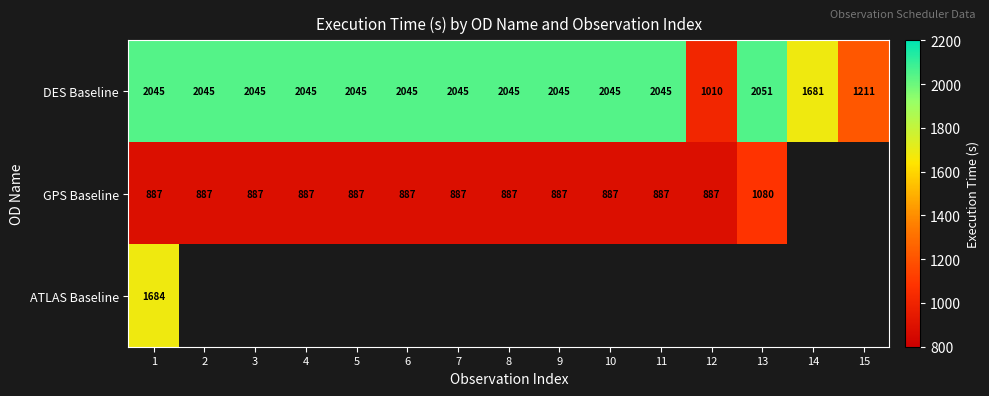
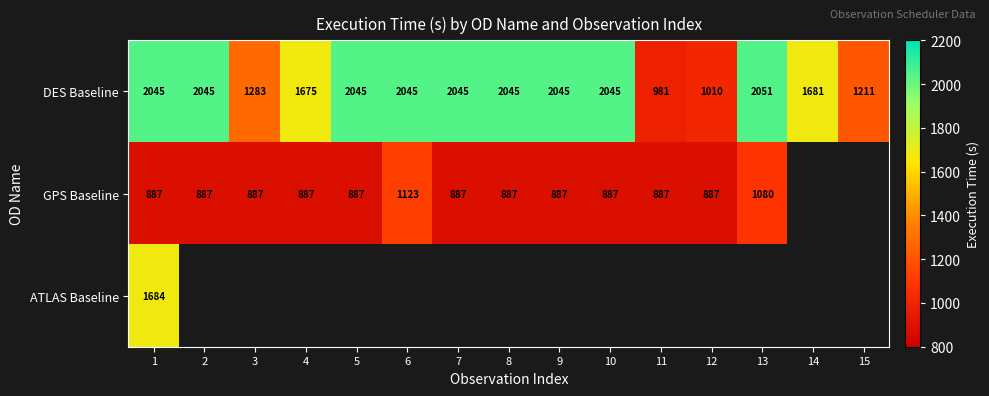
DES Baseline, 3: 2045 -> 1283
DES Baseline, 4: 2045 -> 1675
DES Baseline, 11: 2045 -> 981
GPS Baseline, 6: 887 -> 1123
